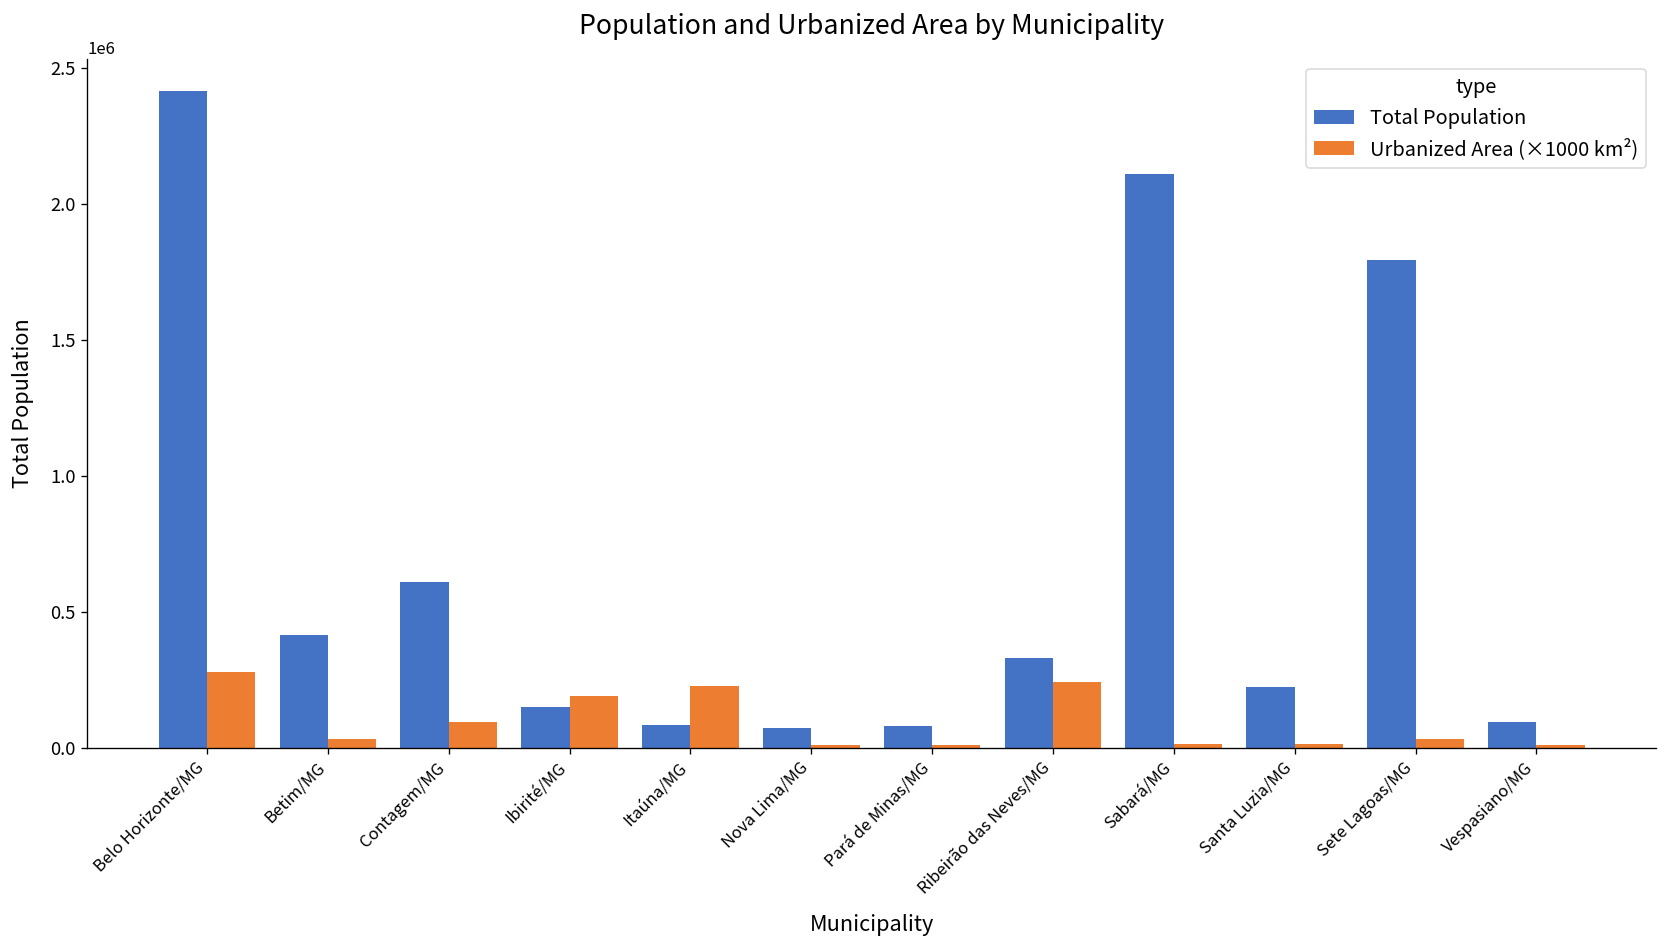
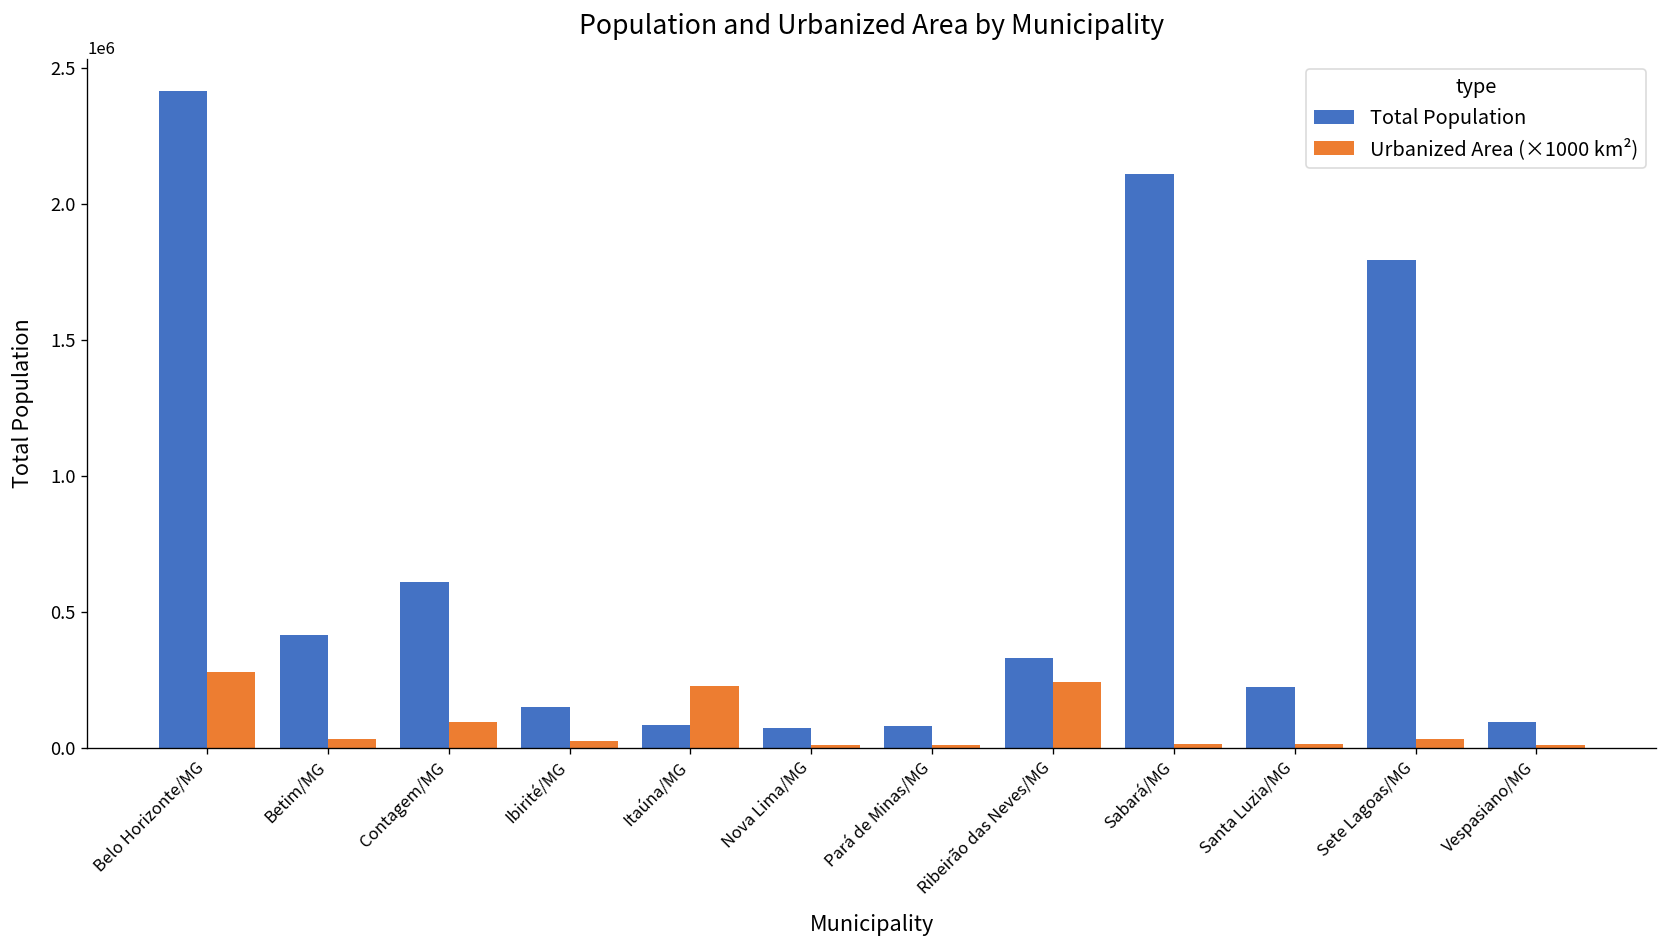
Urbanized Area (×1000 km²), Ibirité/MG: 190000 -> 20000
